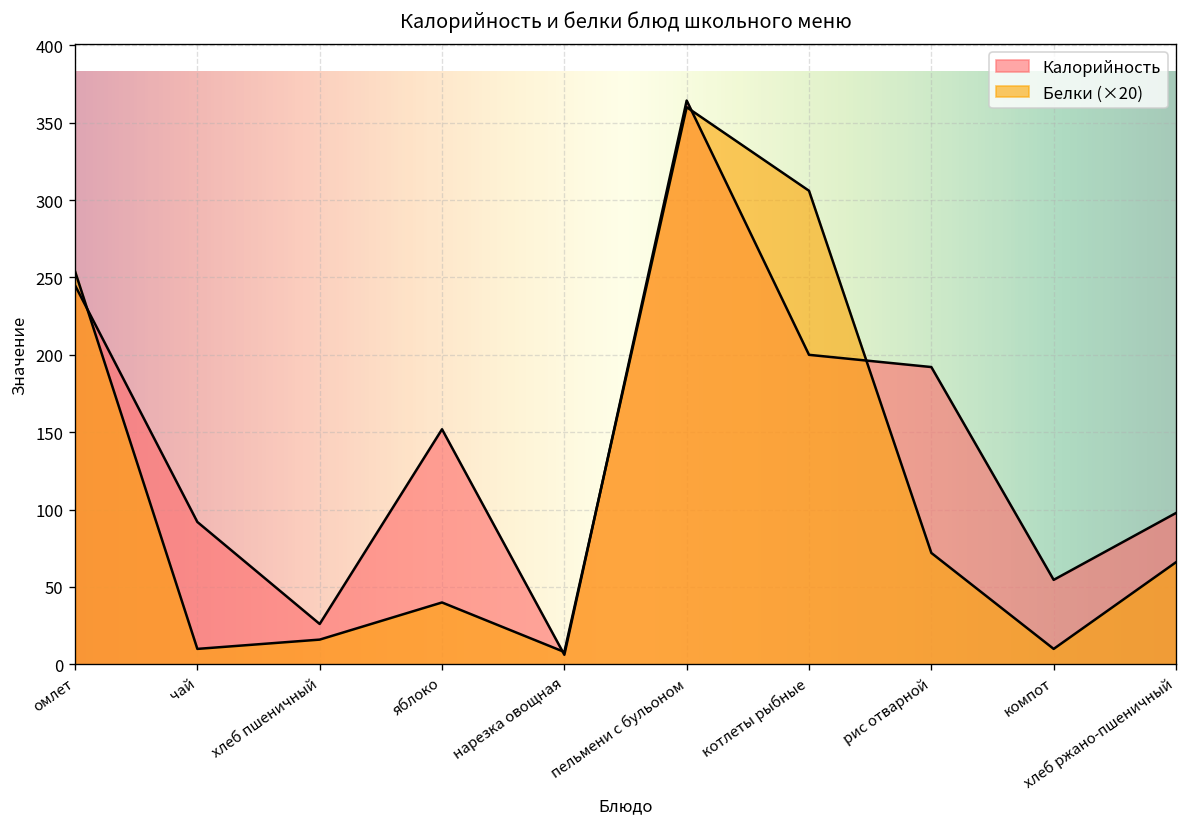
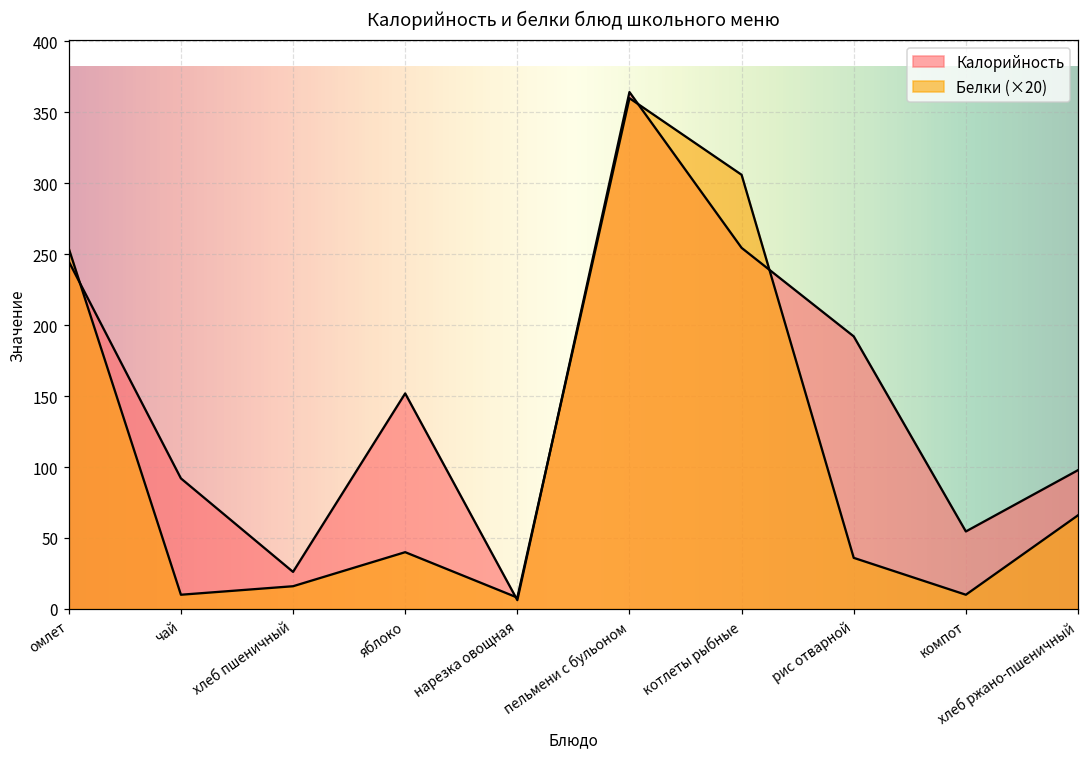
Калорийность, котлеты рыбные: 200 -> 255
Белки (×20), рис отварной: 72 -> 36
